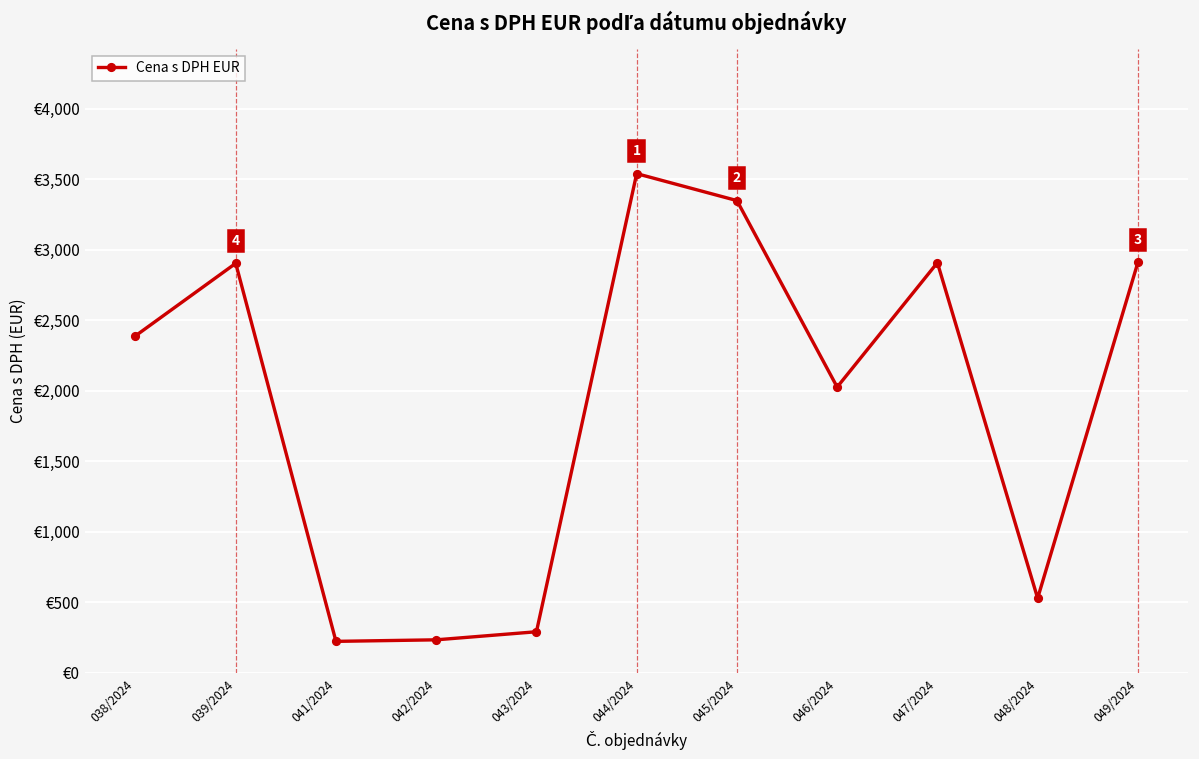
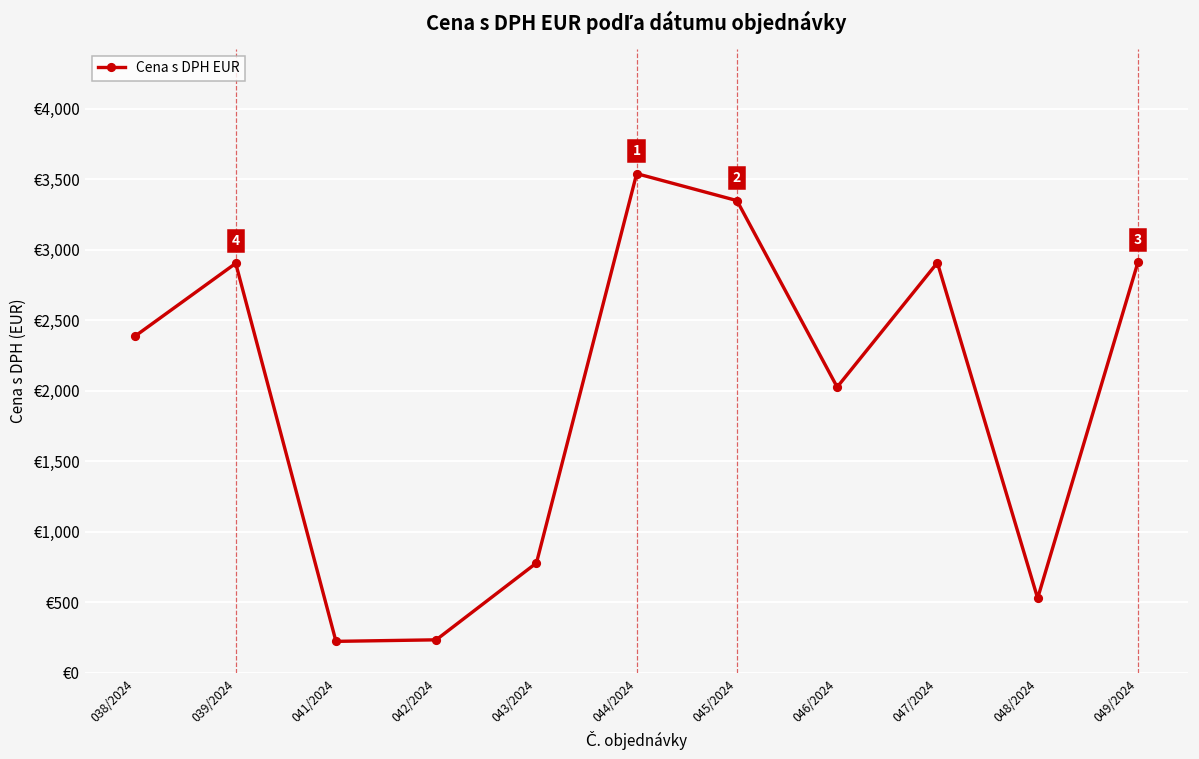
043/2024: €290 -> €780
